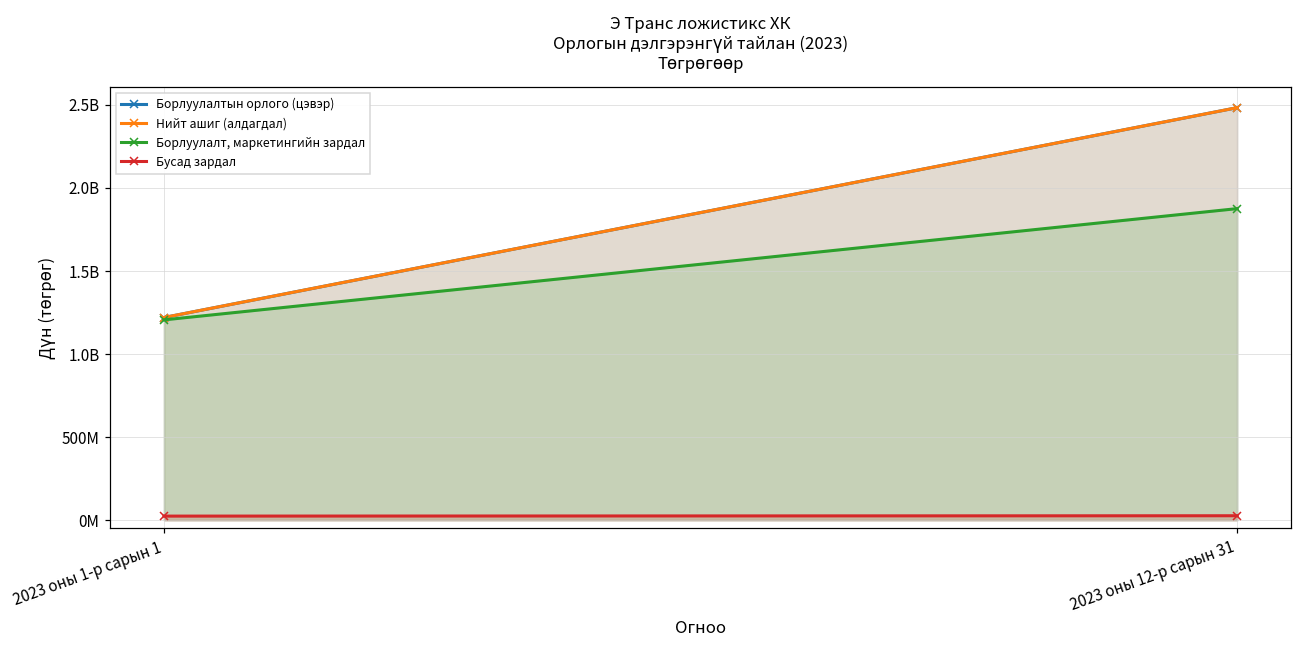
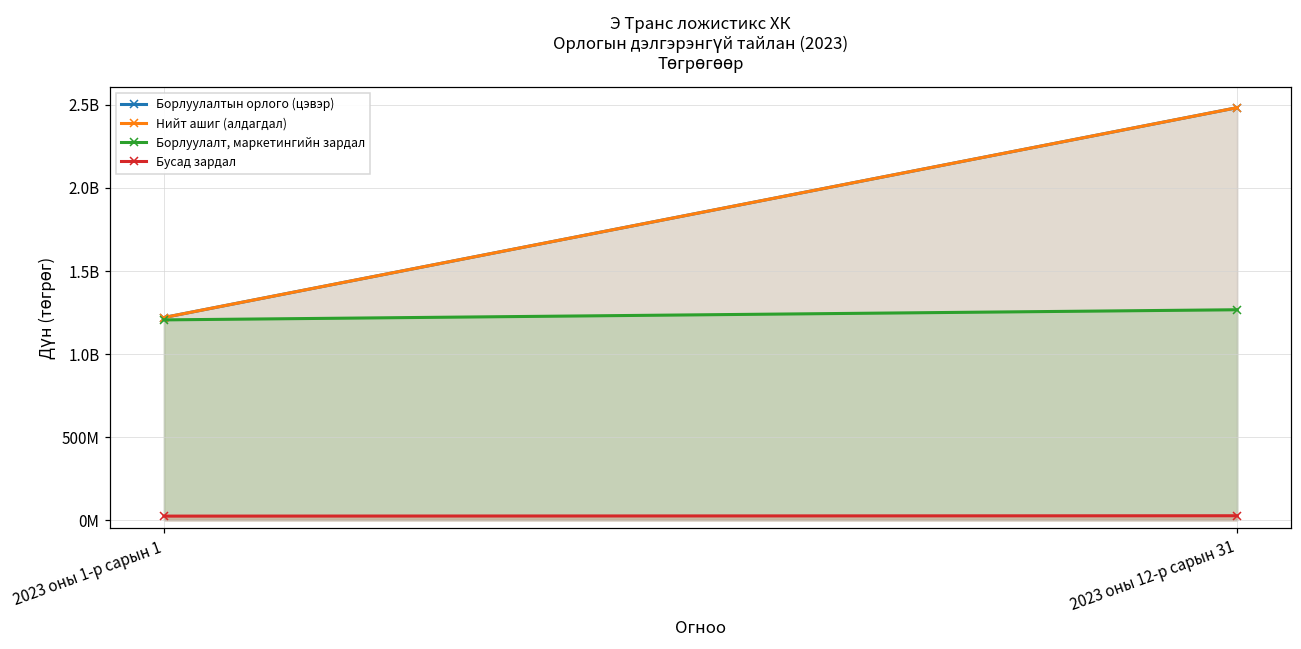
Борлуулалт, маркетингийн зардал, 2023 оны 12-р сарын 31: 1880000000 -> 1270000000
